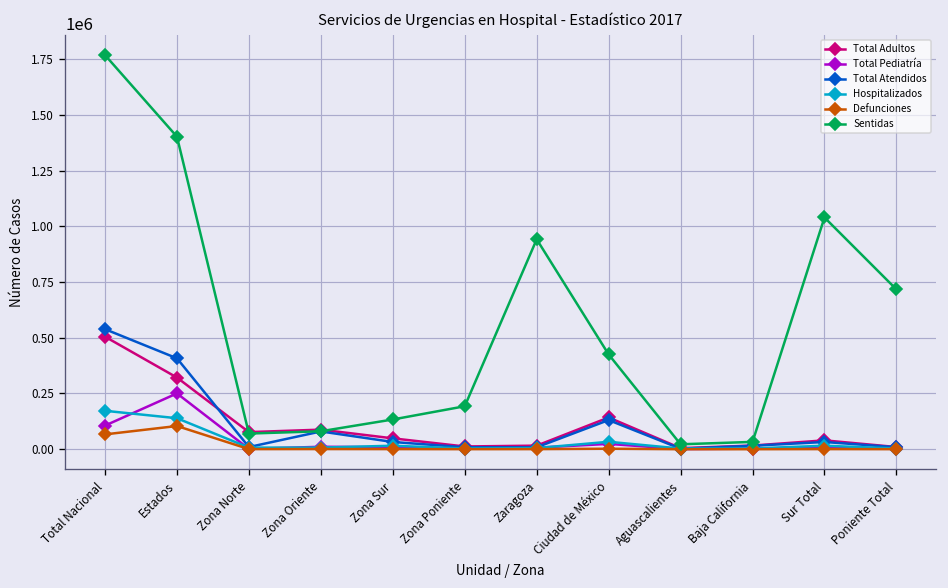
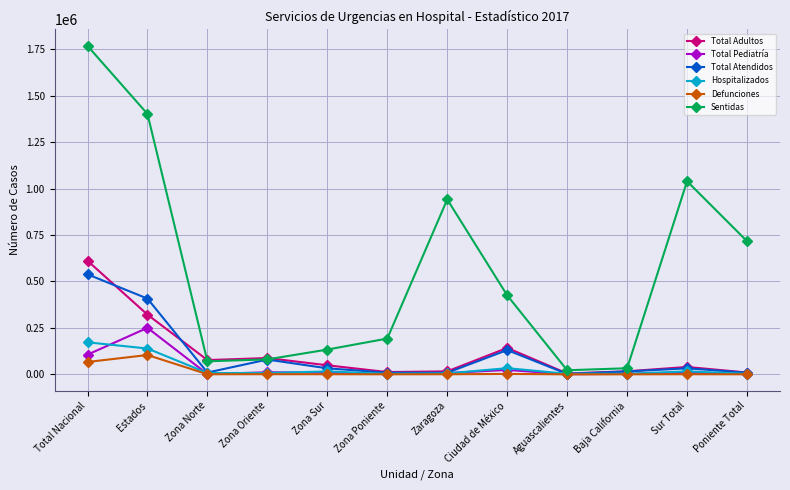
Total Adultos, Total Nacional: 500000 -> 610000
